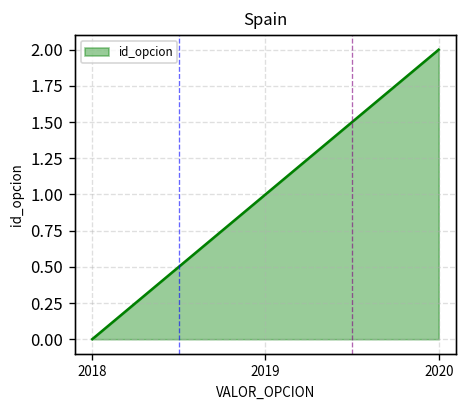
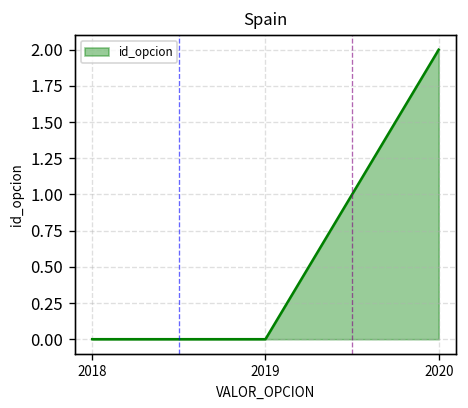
2019: 1 -> 0
